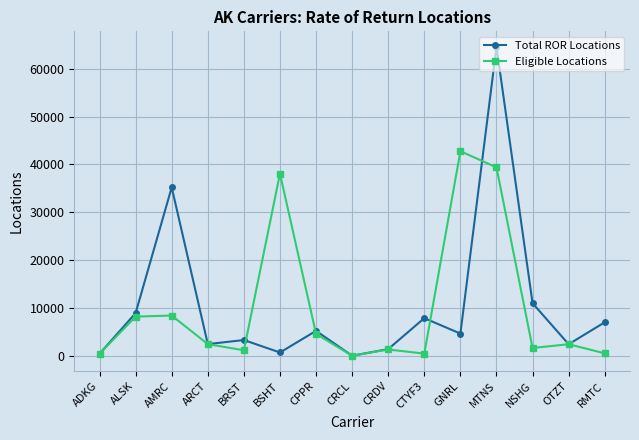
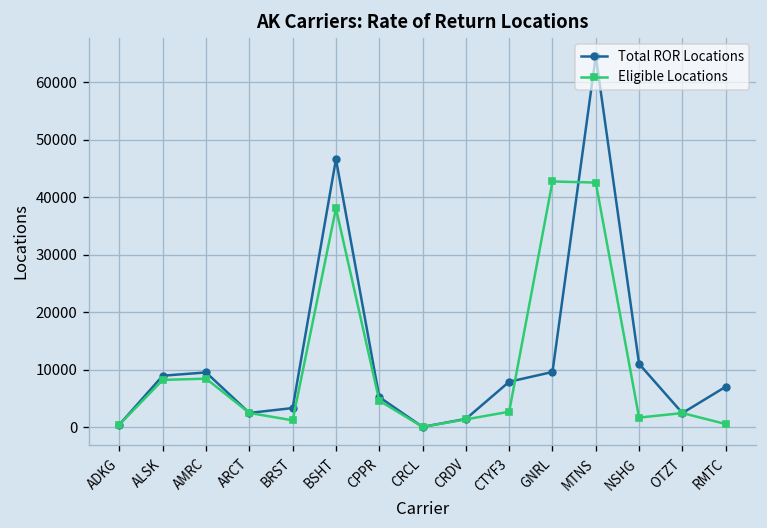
Total ROR Locations, AMRC: 35000 -> 10000
Total ROR Locations, BSHT: 1000 -> 47000
Eligible Locations, CTYF3: 1000 -> 3000
Total ROR Locations, GNRL: 5000 -> 10000
Eligible Locations, MTNS: 39000 -> 43000
